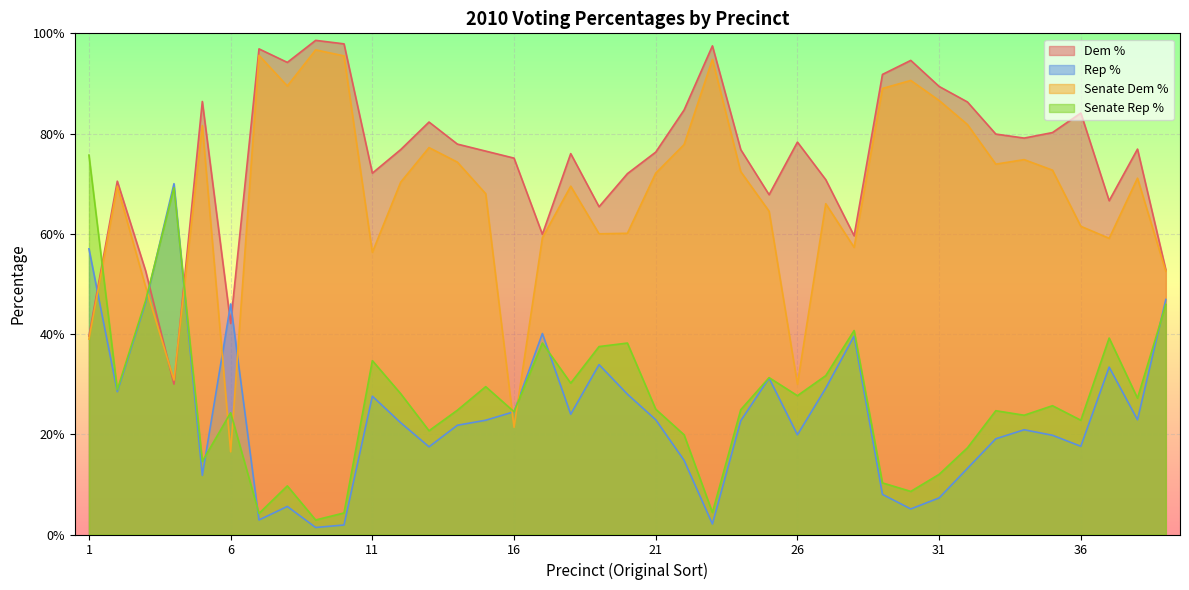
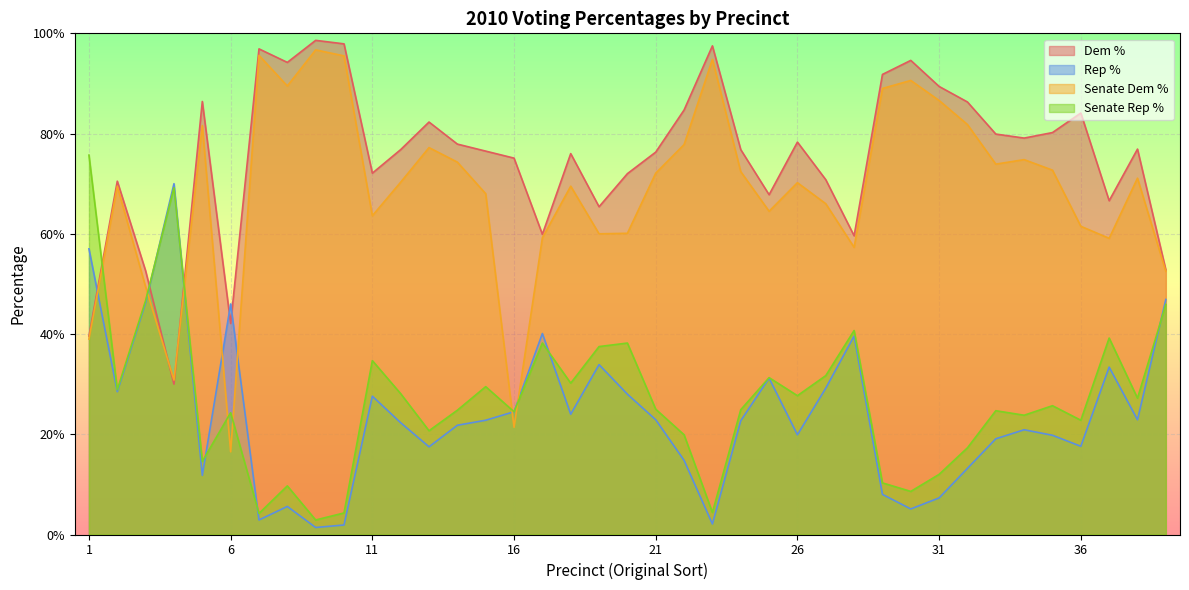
Senate Dem %, 11: 56% -> 64%
Senate Dem %, 26: 30% -> 70%
